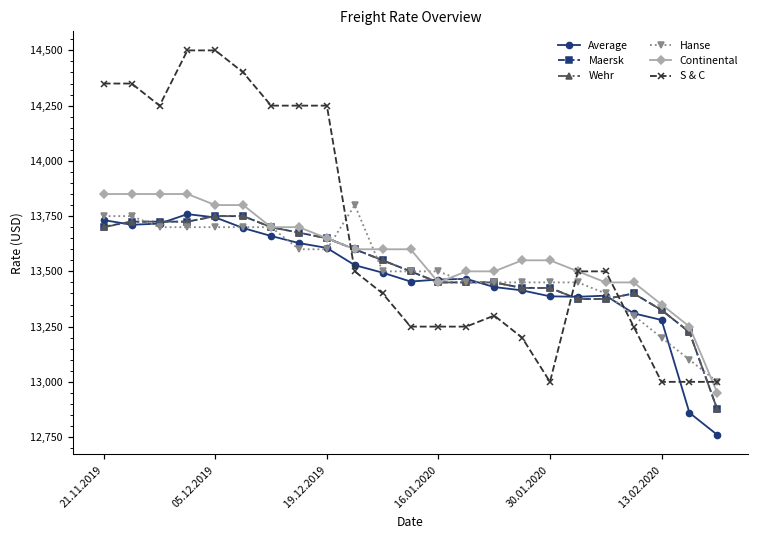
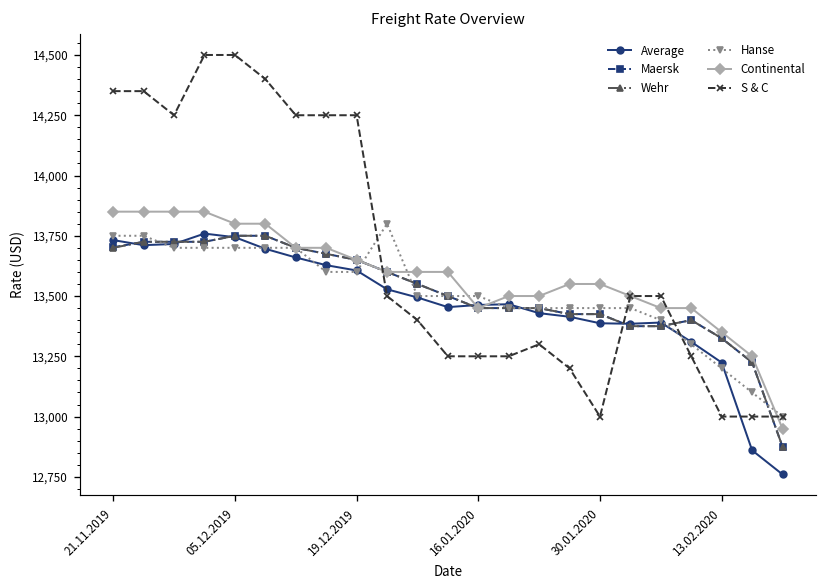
Average, 13.02.2020: 13,280 -> 13,220
